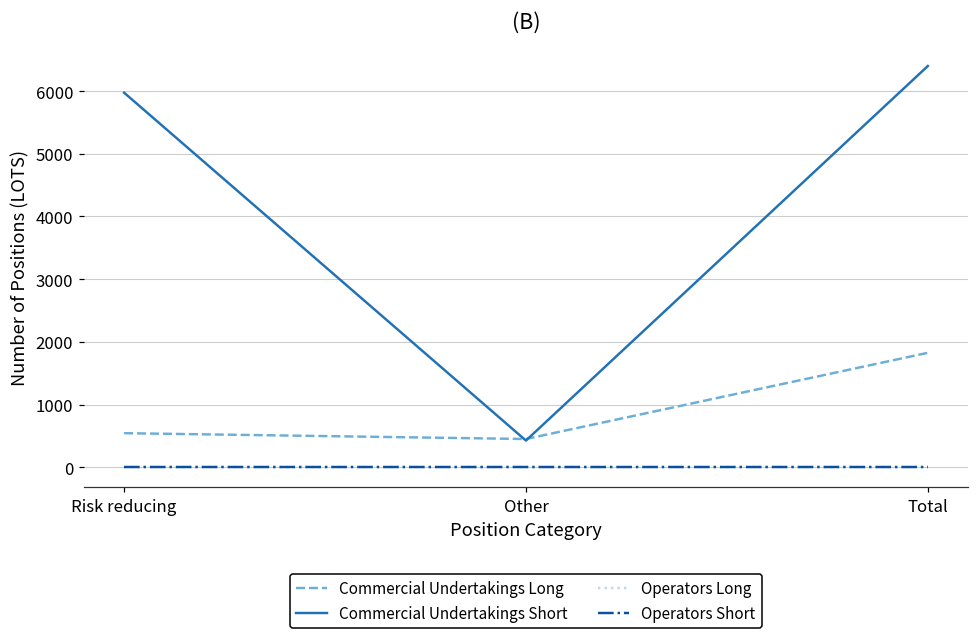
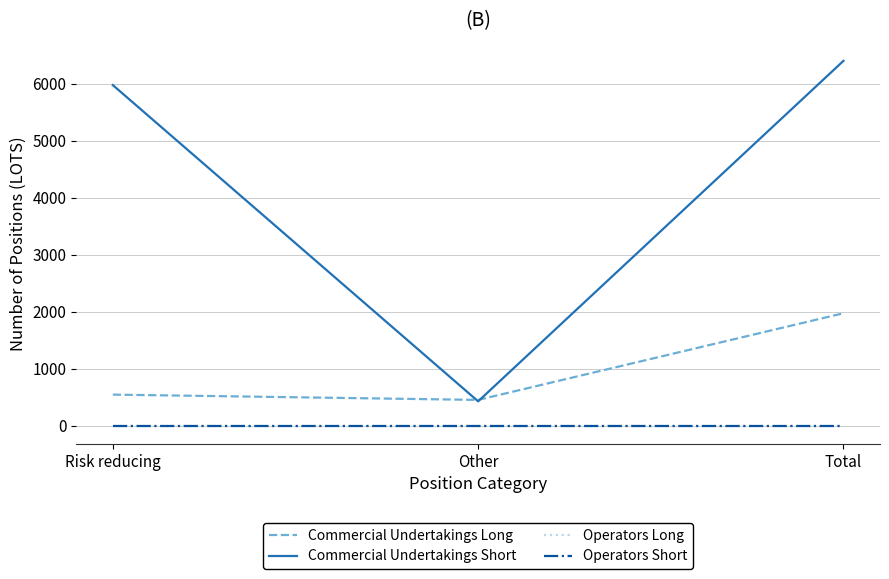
Commercial Undertakings Long, Total: 1800 -> 2000
